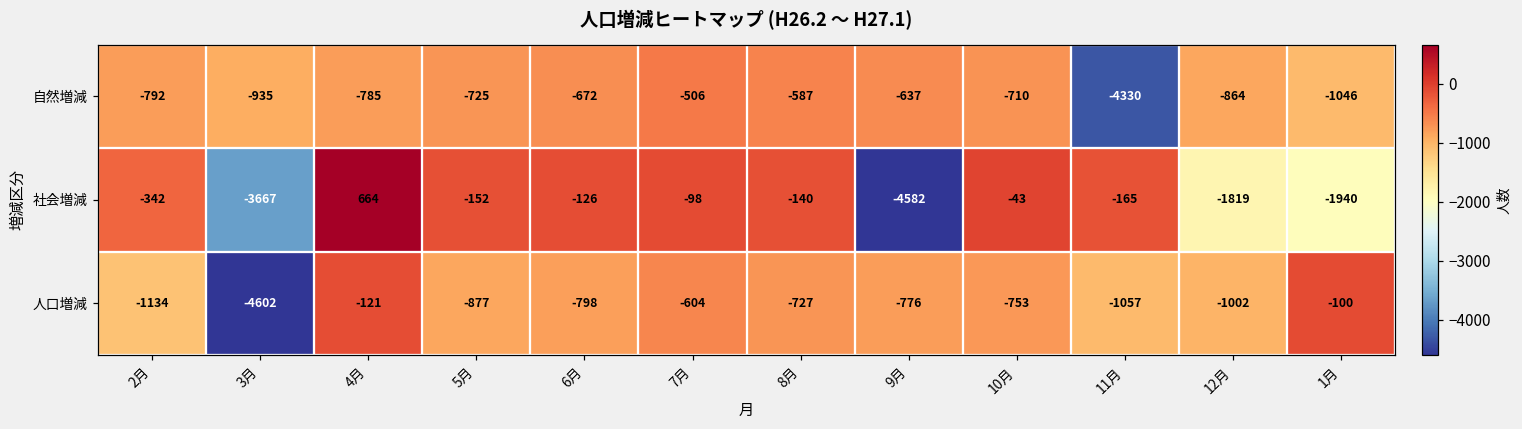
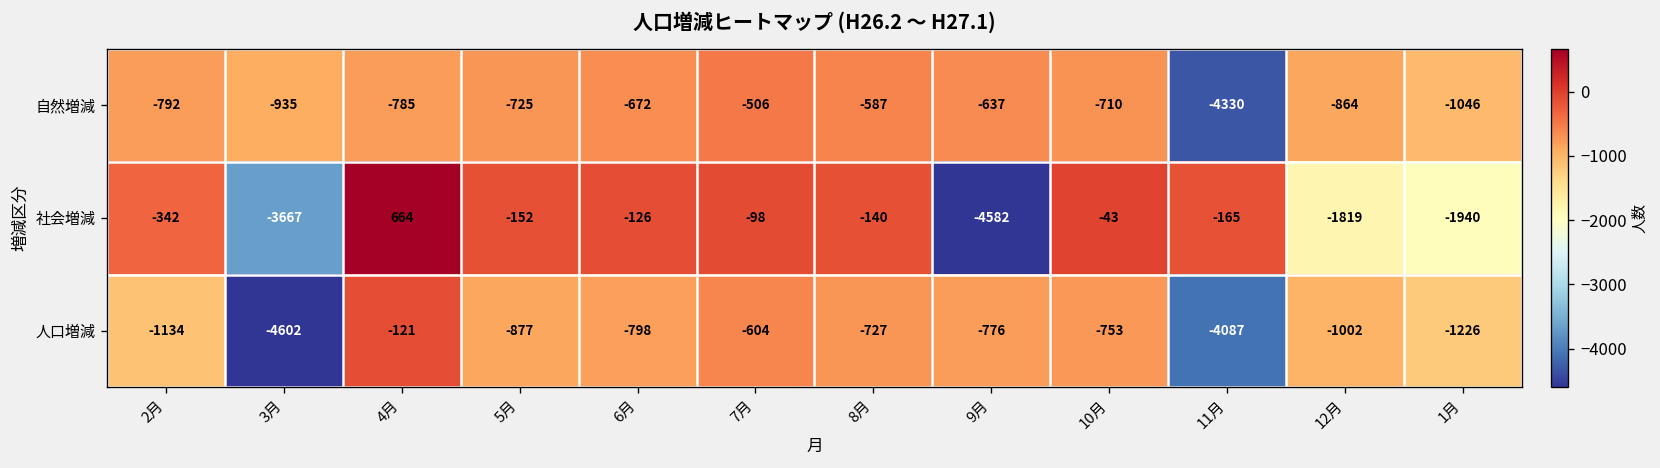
人口増減, 11月: -1057 -> -4087
人口増減, 1月: -100 -> -1226
